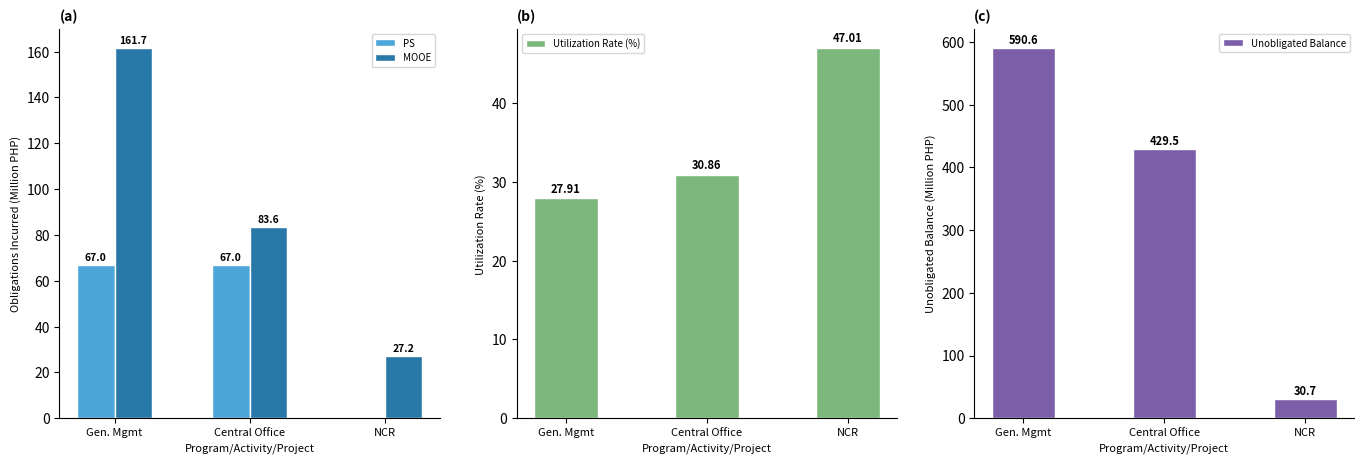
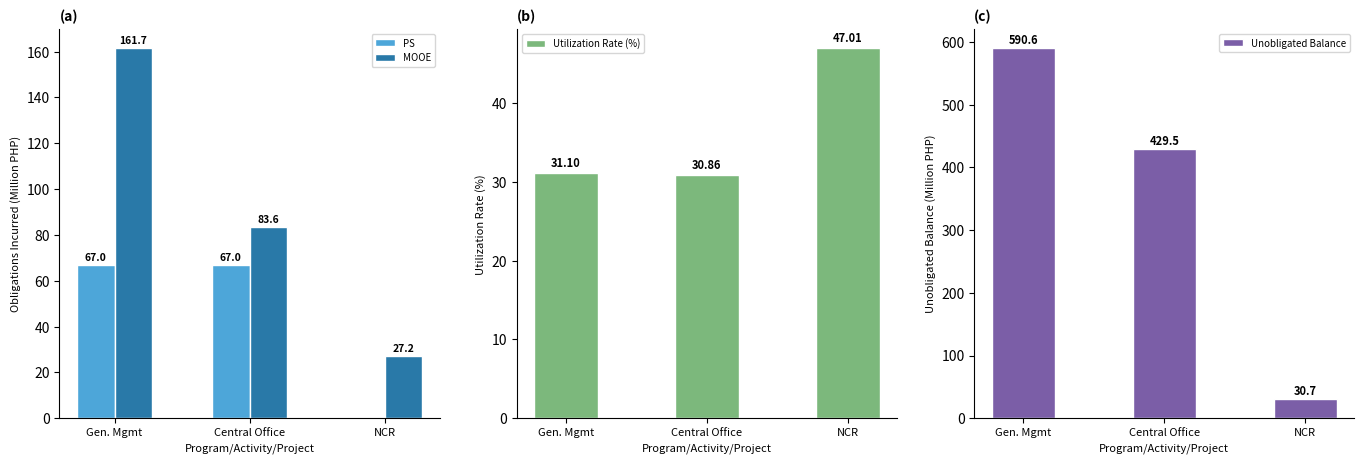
(b), Gen. Mgmt: 27.91 -> 31.10
